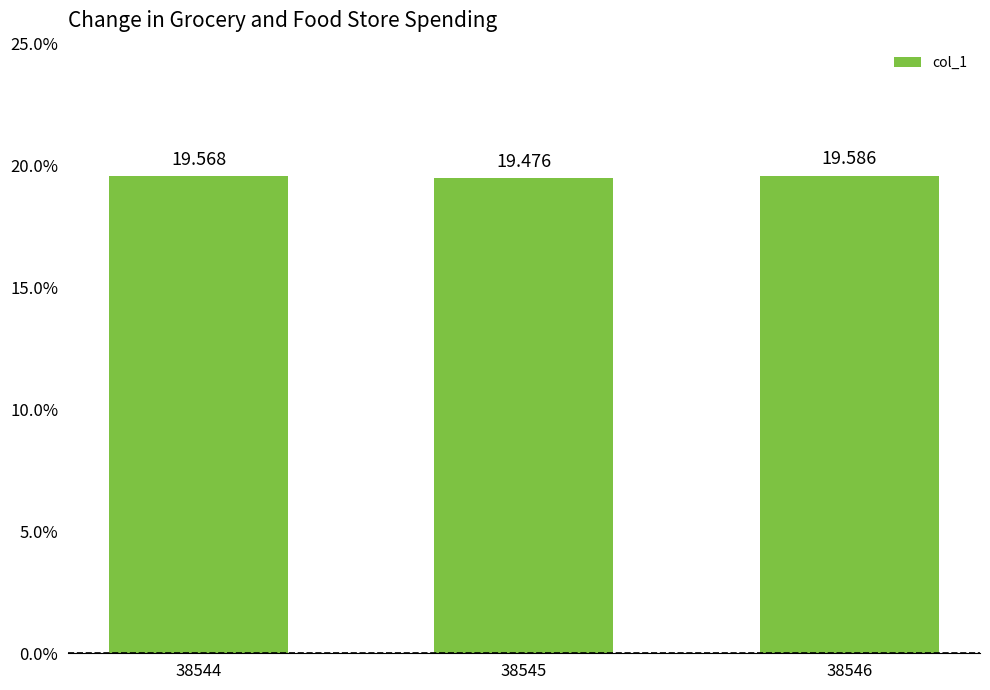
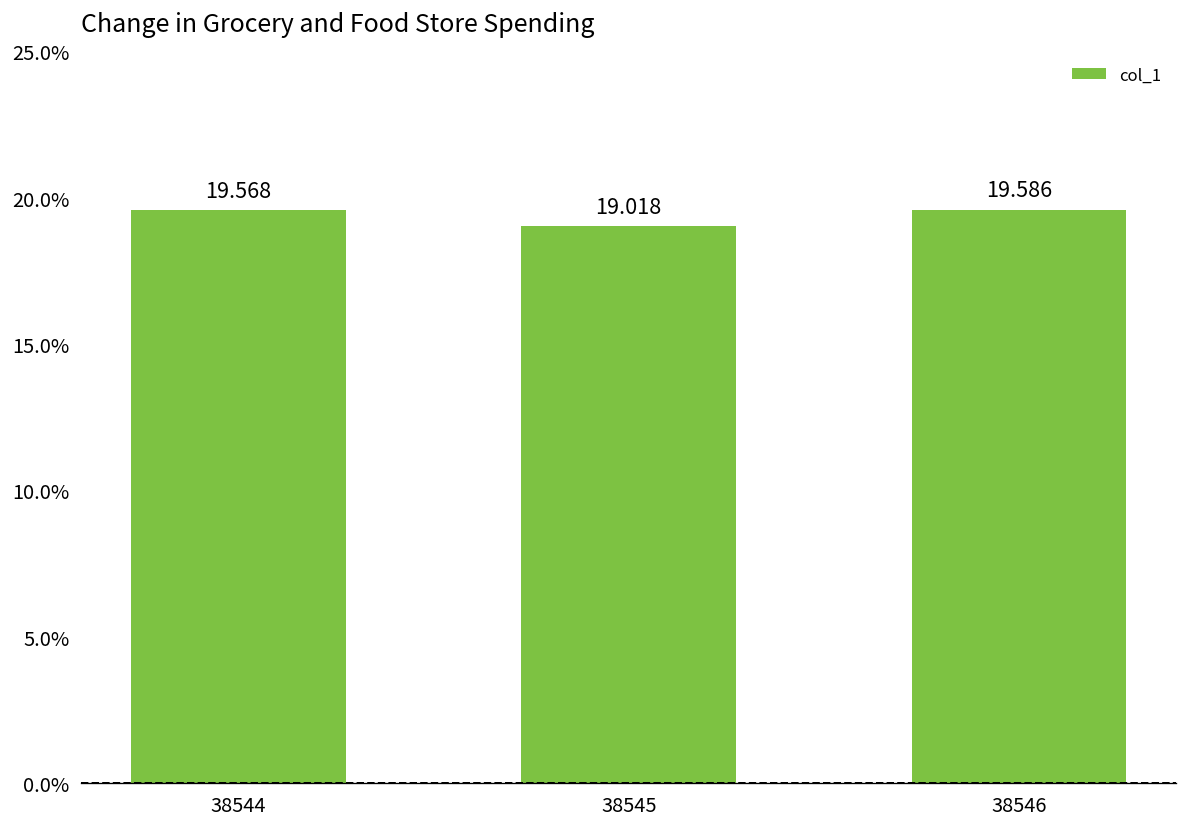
38545: 19.476 -> 19.018
